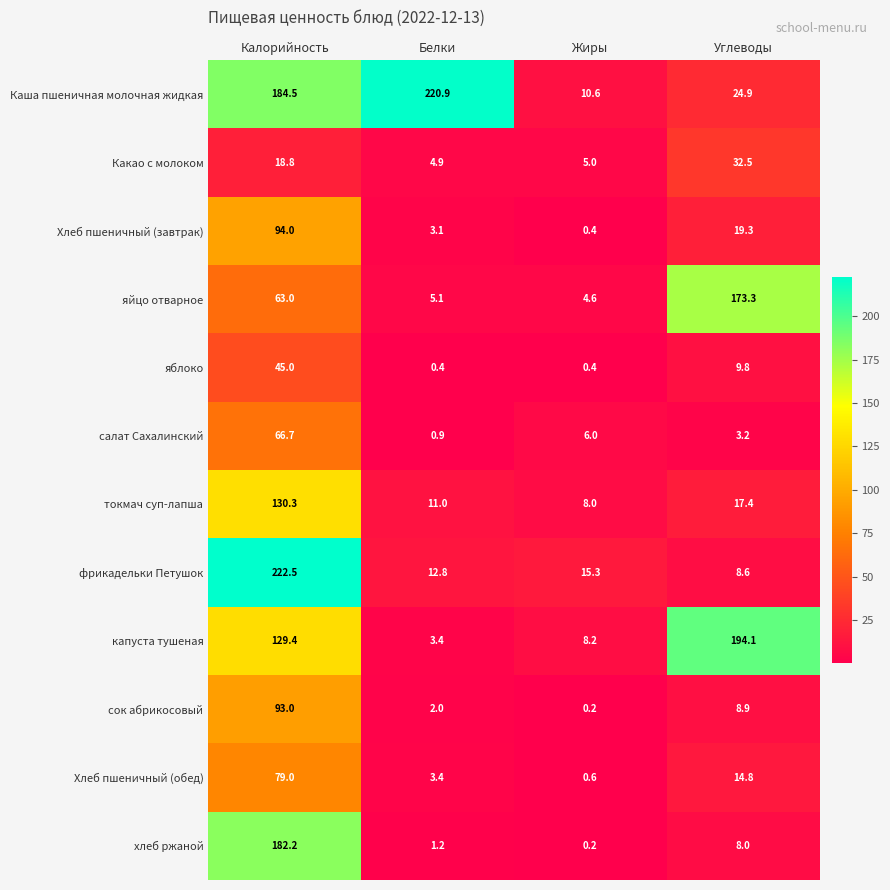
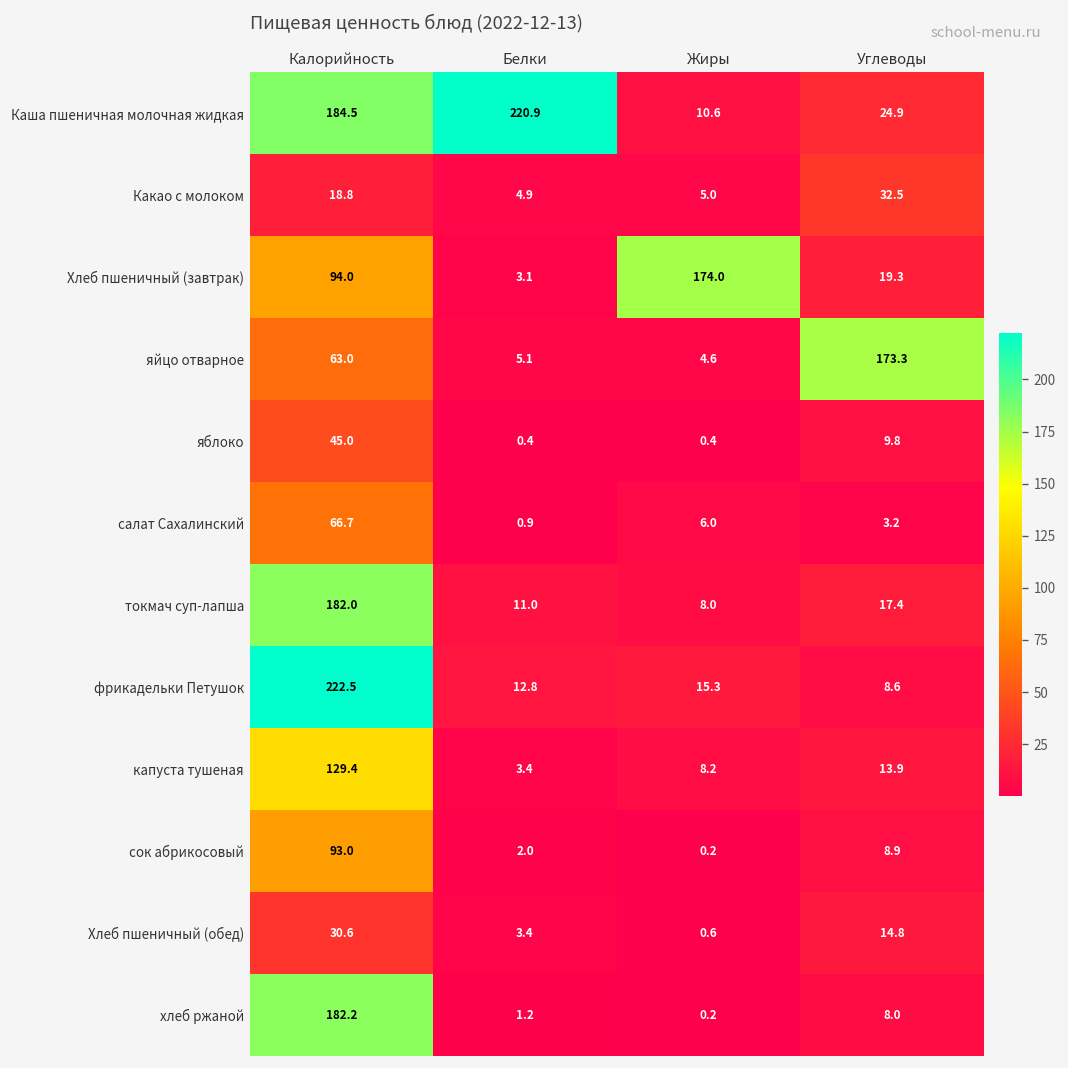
Хлеб пшеничный (завтрак), Жиры: 0.4 -> 174.0
токмач суп-лапша, Калорийность: 130.3 -> 182.0
капуста тушеная, Углеводы: 194.1 -> 13.9
Хлеб пшеничный (обед), Калорийность: 79.0 -> 30.6
